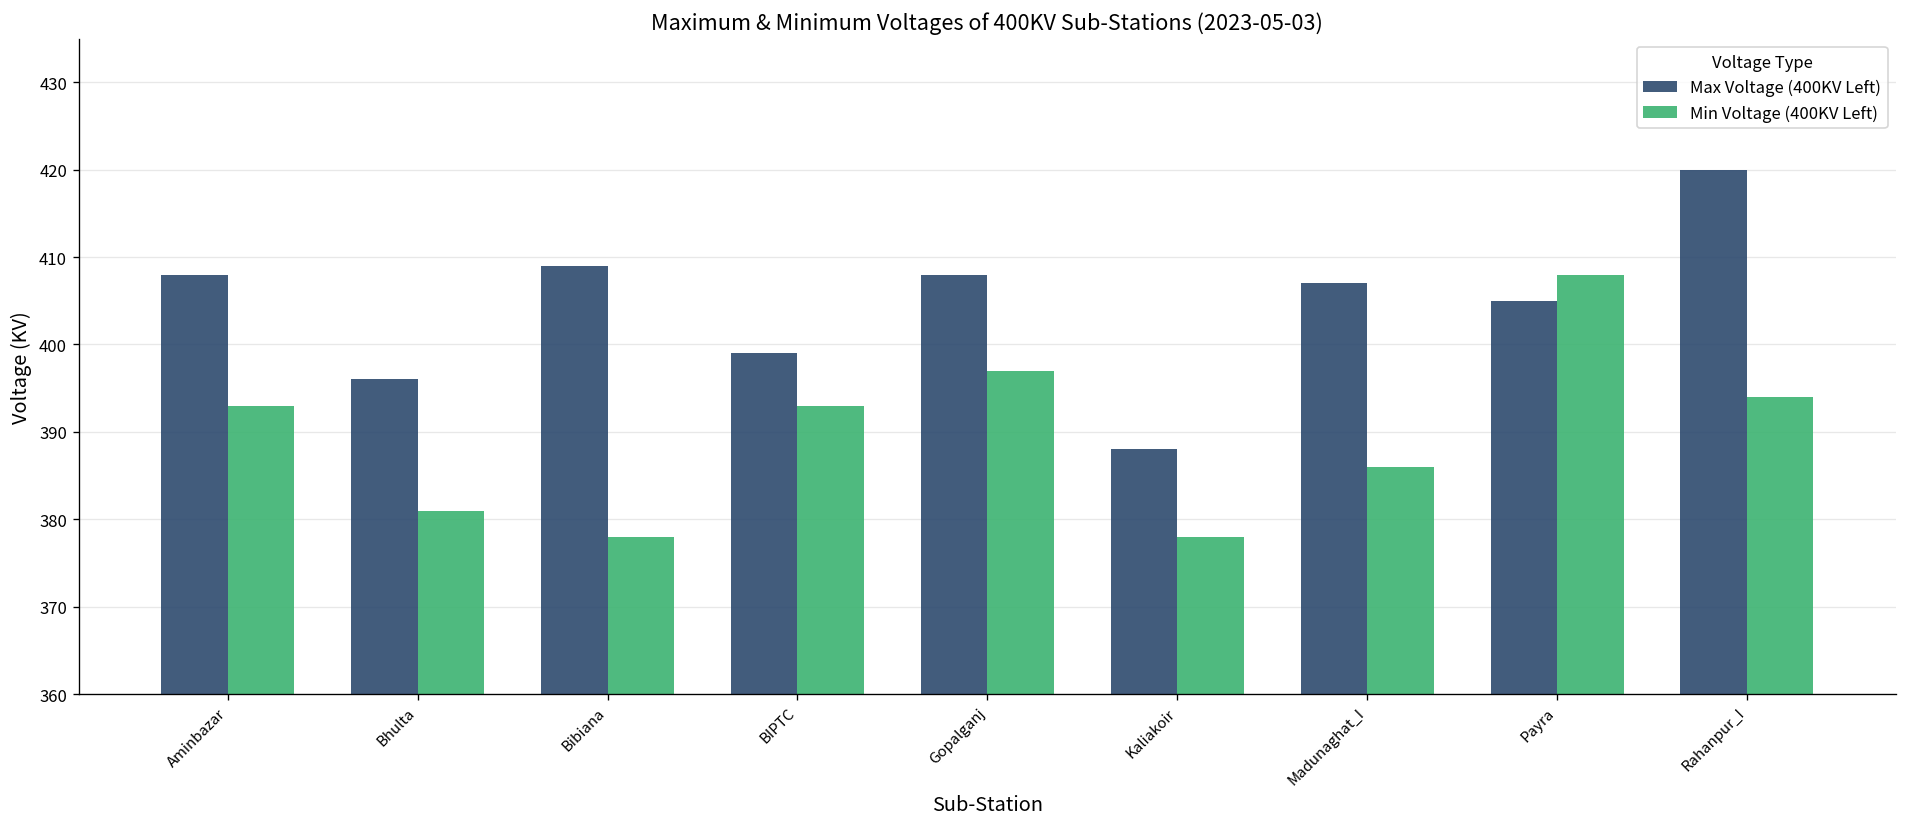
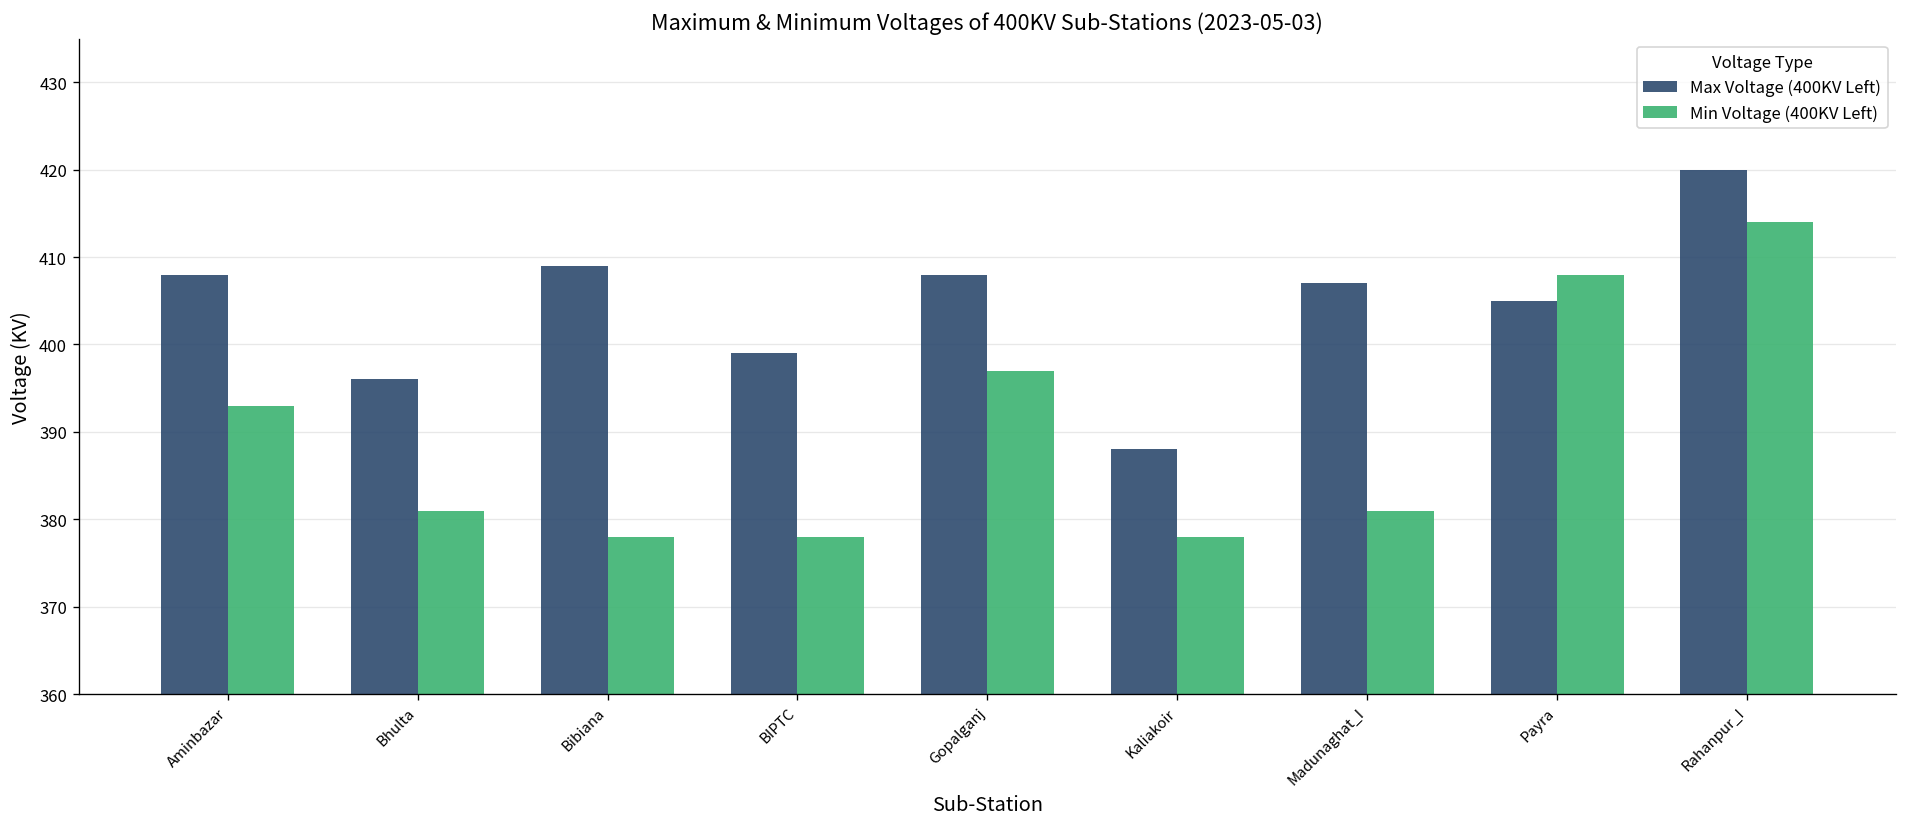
Min Voltage (400KV Left), BIPTC: 393 -> 378
Min Voltage (400KV Left), Madunaghat_I: 386 -> 381
Min Voltage (400KV Left), Rahanpur_I: 394 -> 414
